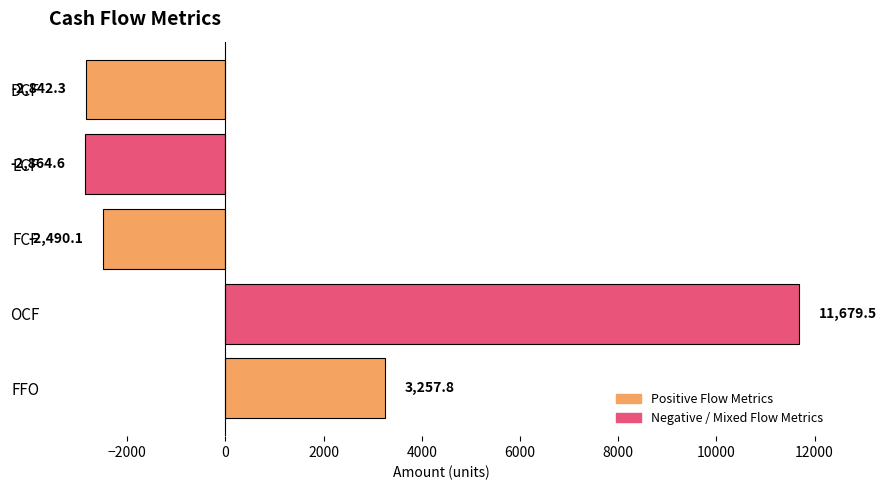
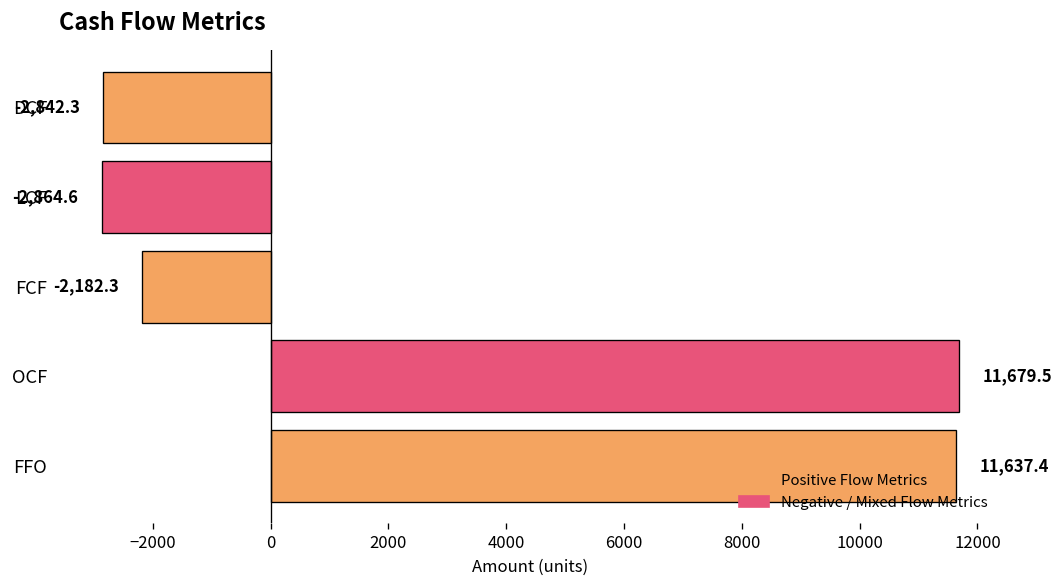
FCF: -2,490.1 -> -2,182.3
FFO: 3,257.8 -> 11,637.4
